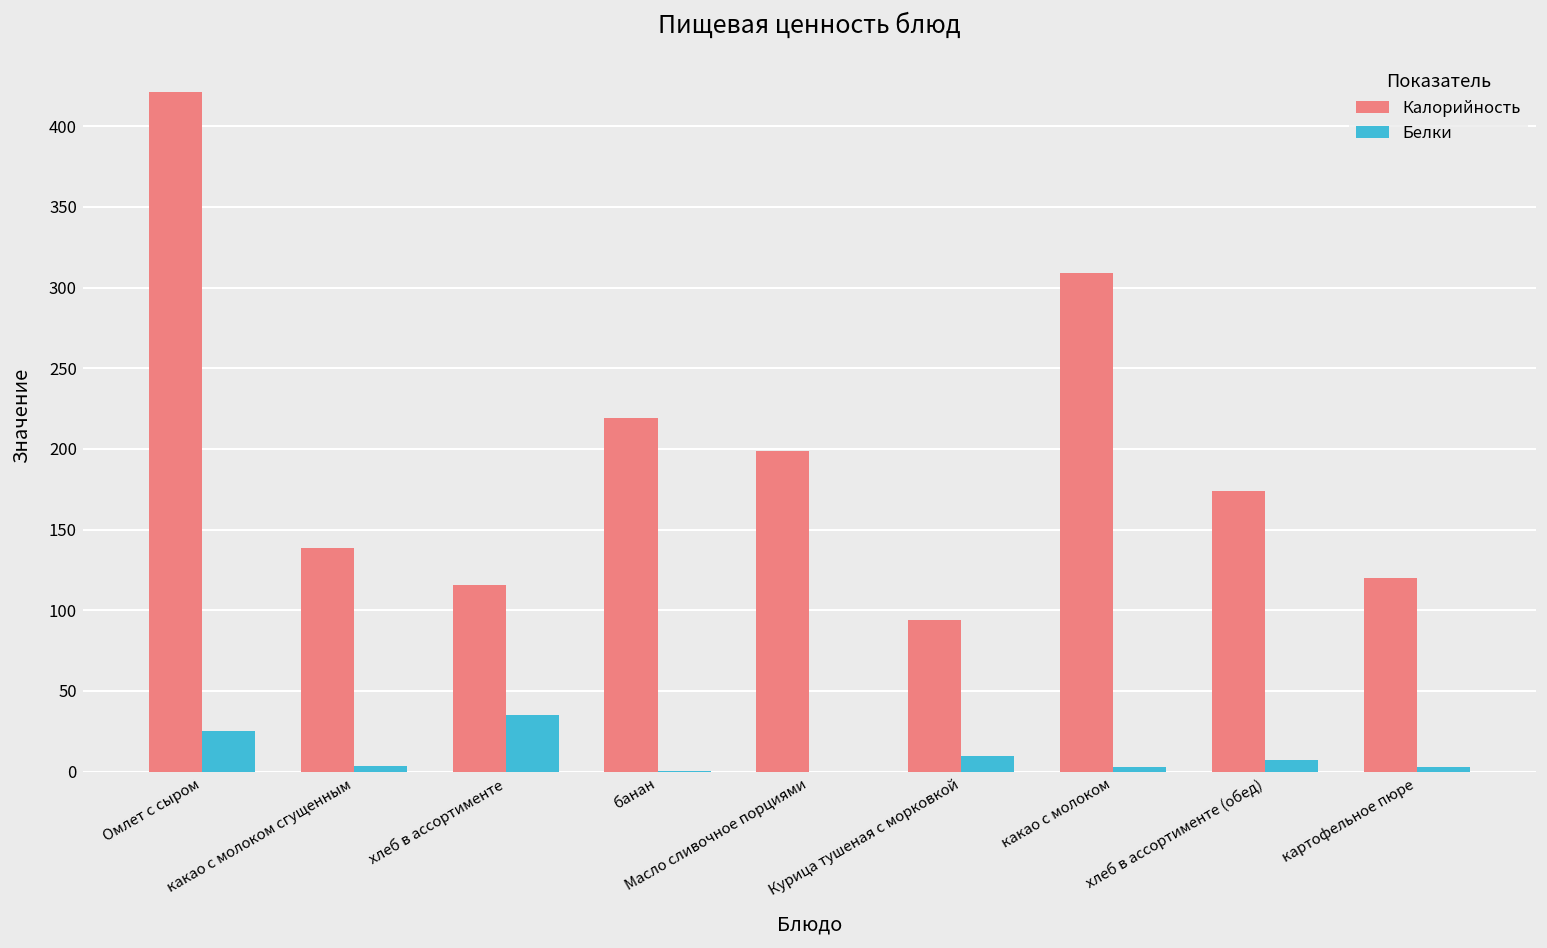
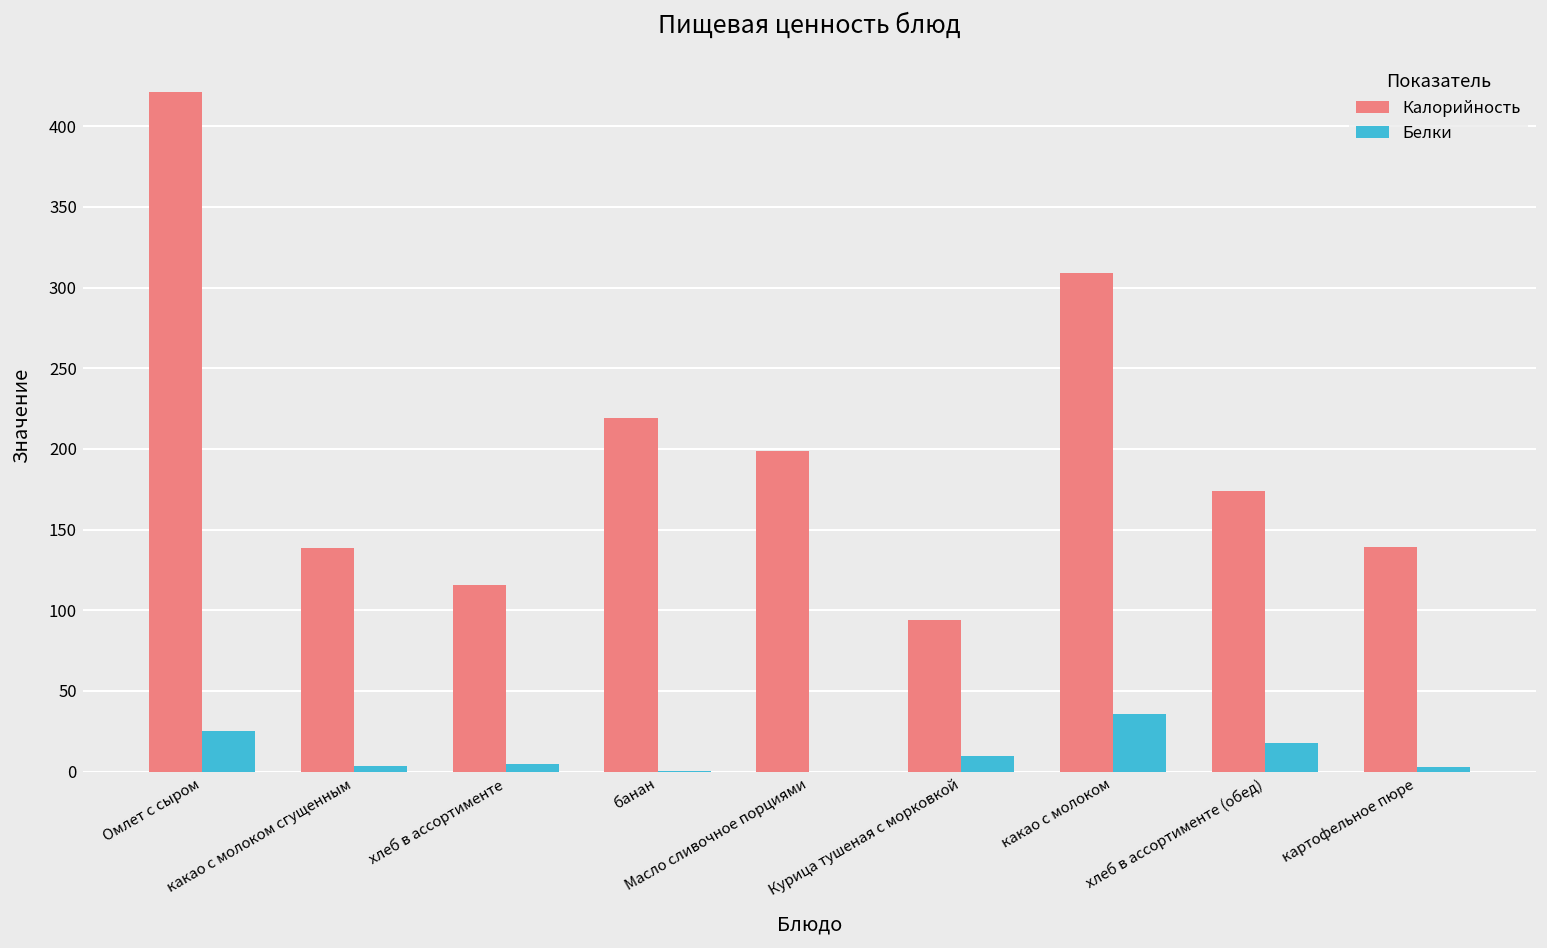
Белки, хлеб в ассортименте: 35 -> 5
Белки, какао с молоком: 3 -> 36
Белки, хлеб в ассортименте (обед): 7 -> 18
Калорийность, картофельное пюре: 120 -> 139
